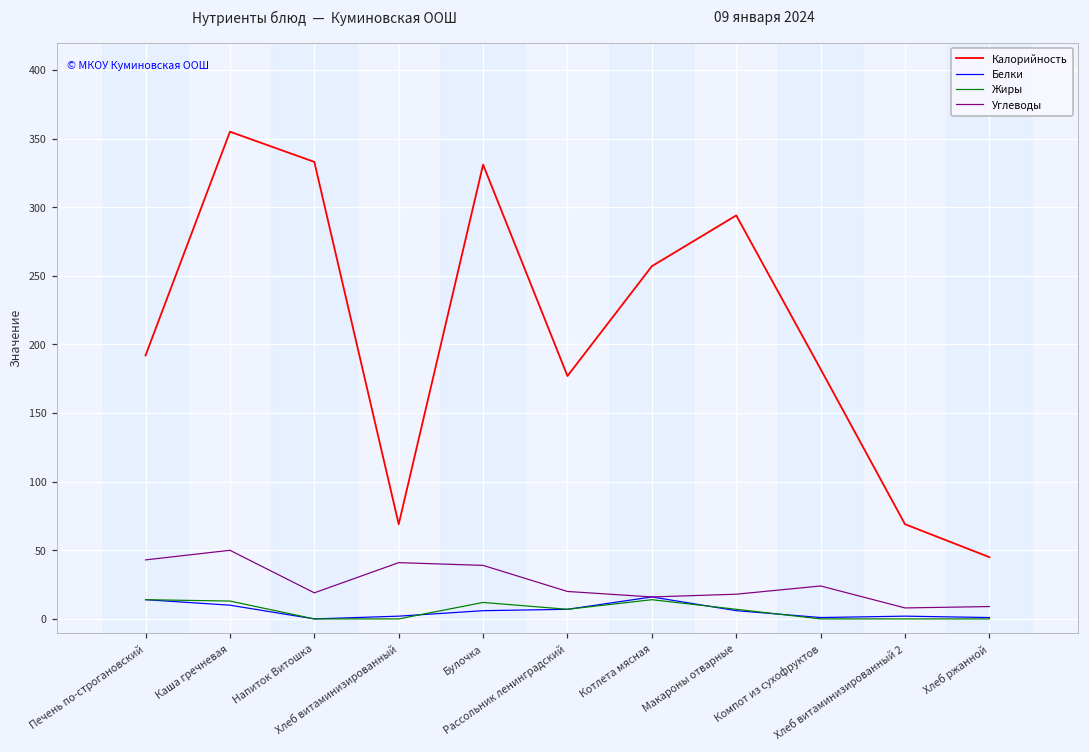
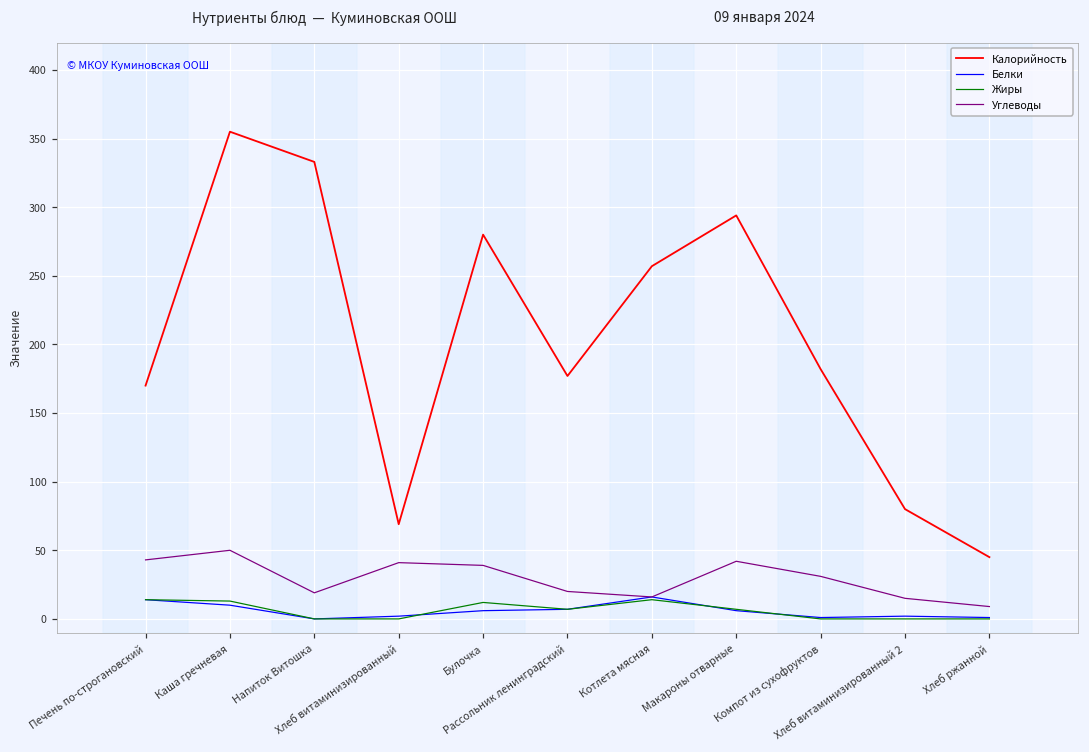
Калорийность, Печень по-строгановский: 192 -> 170
Калорийность, Булочка: 331 -> 280
Углеводы, Макароны отварные: 18 -> 42
Углеводы, Компот из сухофруктов: 24 -> 31
Калорийность, Хлеб витаминизированный 2: 69 -> 80
Углеводы, Хлеб витаминизированный 2: 8 -> 15
